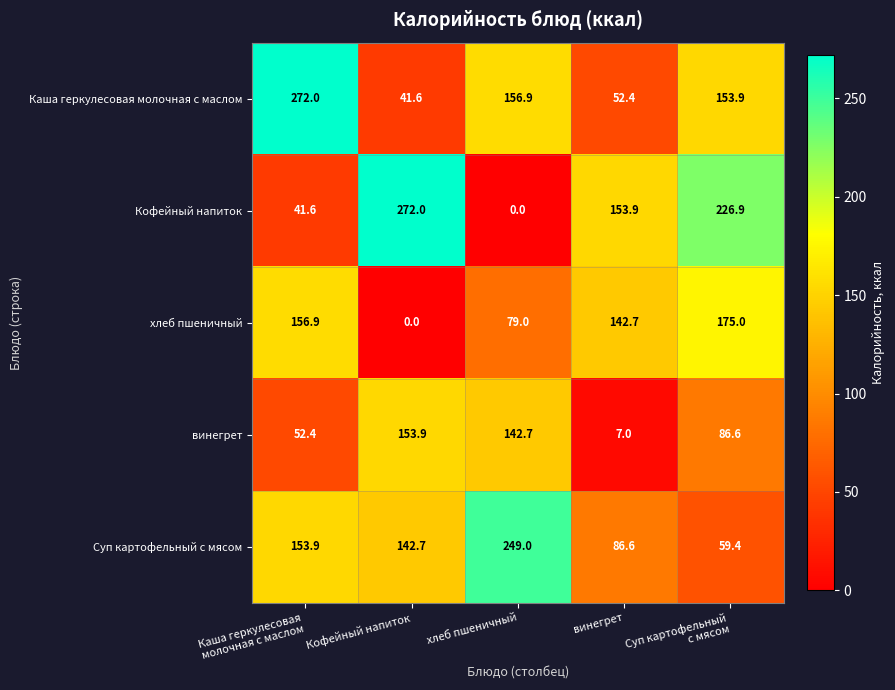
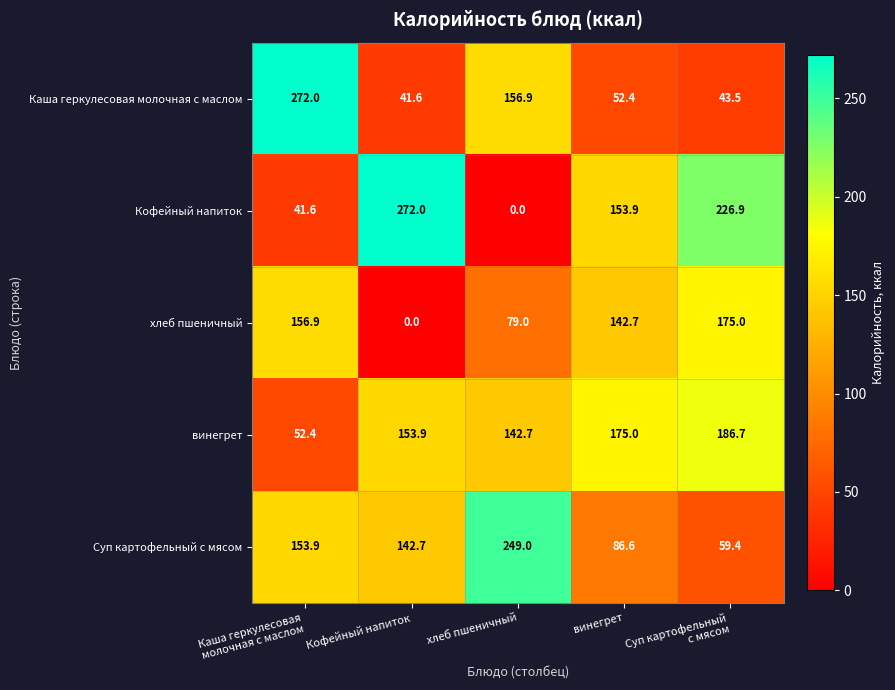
Каша геркулесовая молочная с маслом, Суп картофельный с мясом: 153.9 -> 43.5
винегрет, винегрет: 7.0 -> 175.0
винегрет, Суп картофельный с мясом: 86.6 -> 186.7
